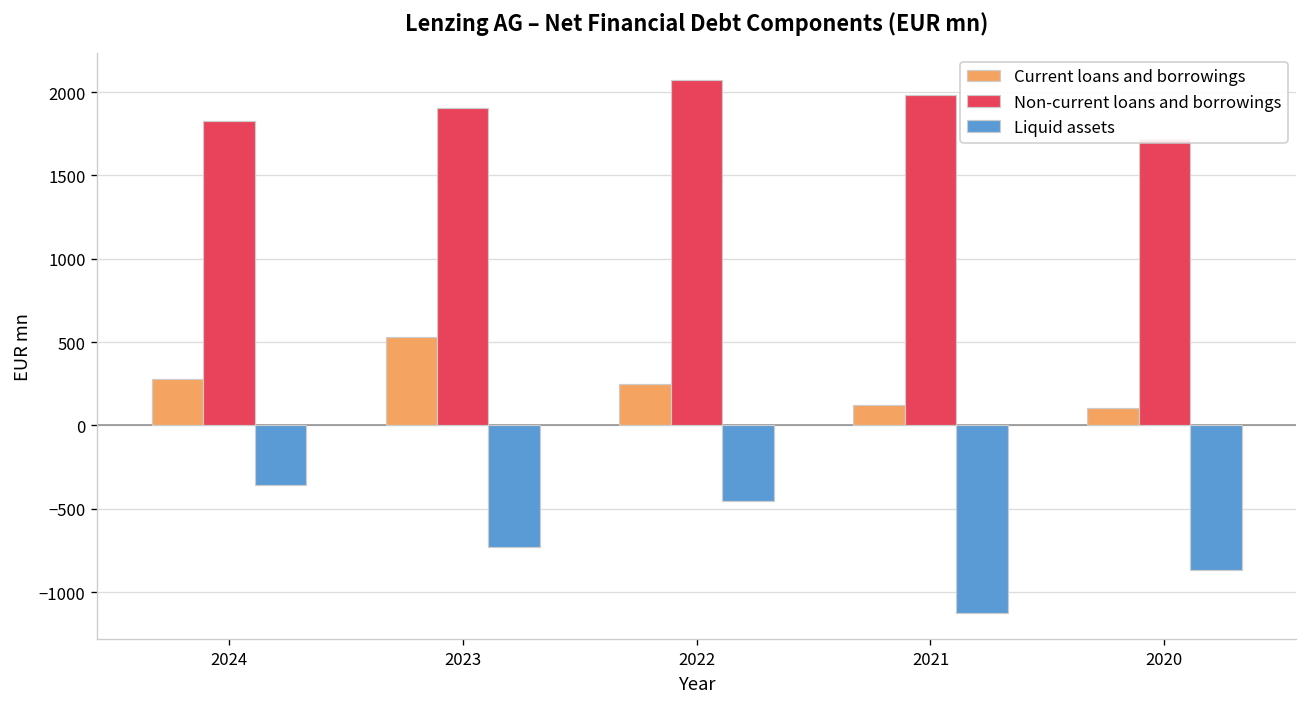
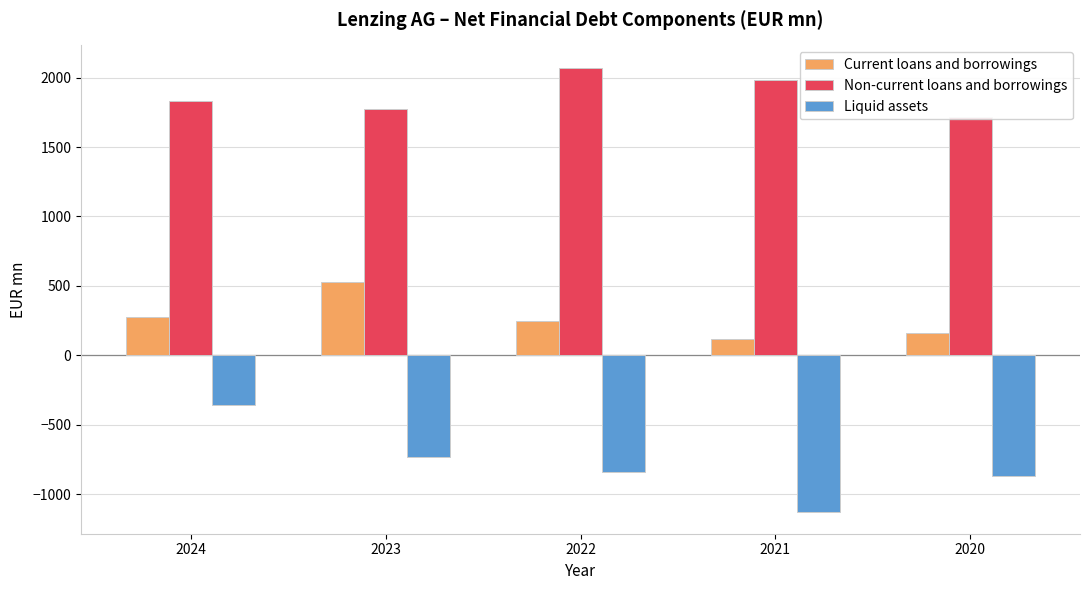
Non-current loans and borrowings, 2023: 1910 -> 1770
Liquid assets, 2022: -450 -> -840
Current loans and borrowings, 2020: 110 -> 160
